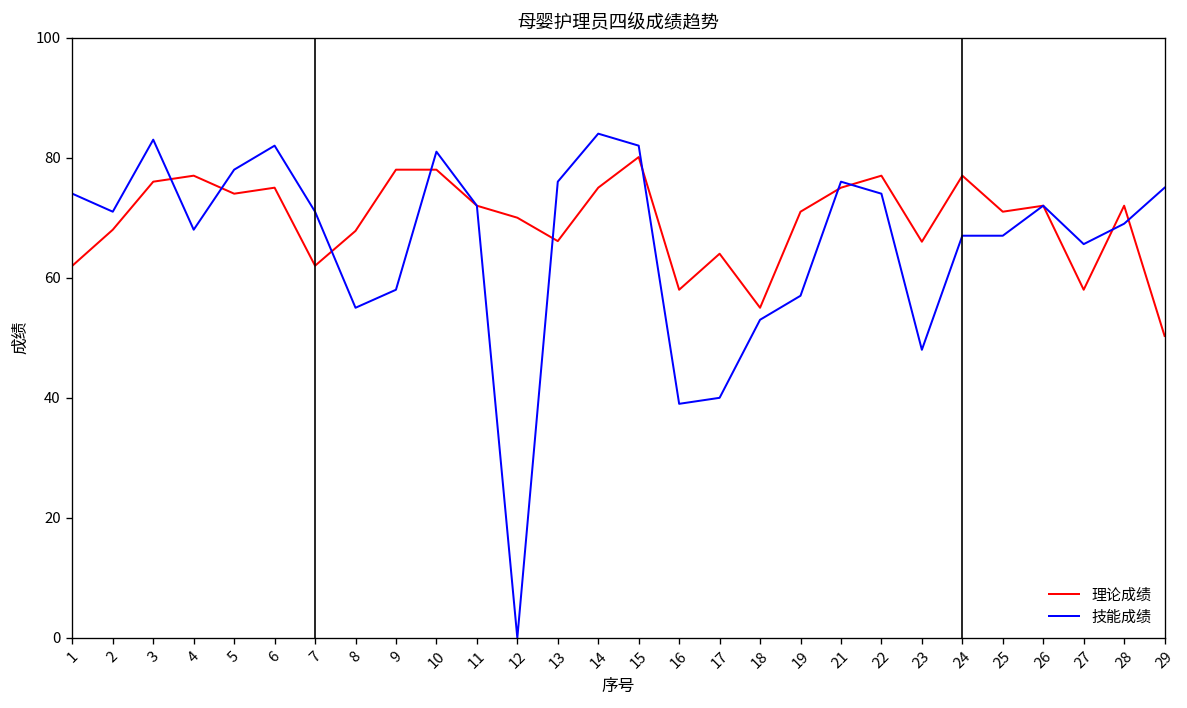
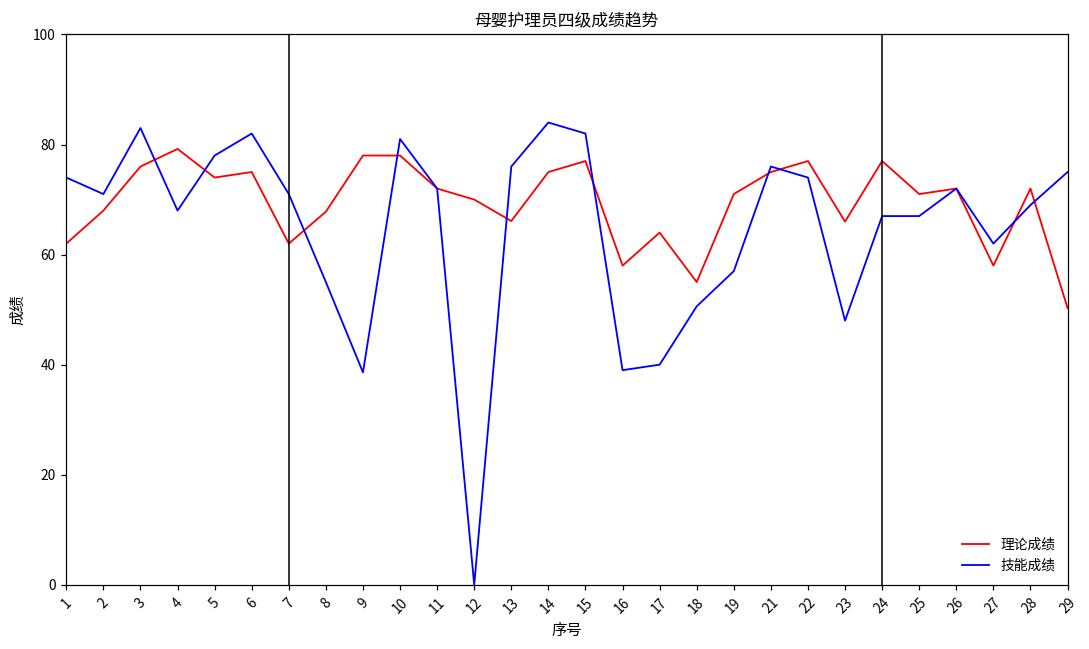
理论成绩, 4: 77 -> 79
技能成绩, 9: 58 -> 39
理论成绩, 15: 80 -> 77
技能成绩, 18: 53 -> 51
技能成绩, 27: 66 -> 62
